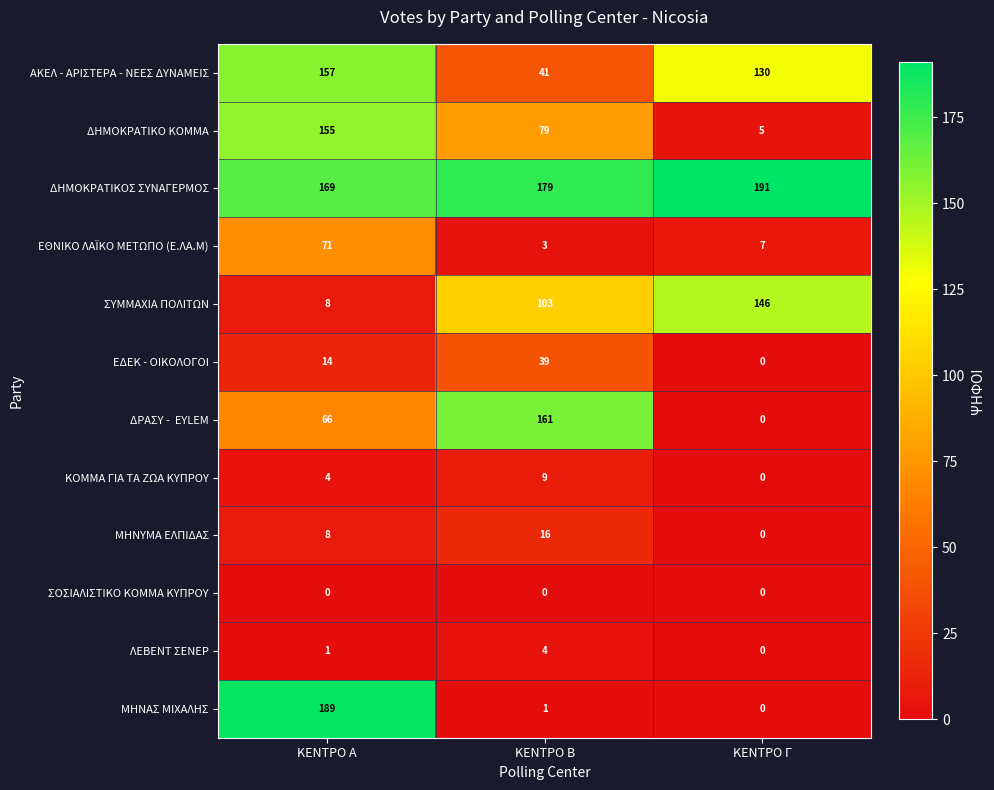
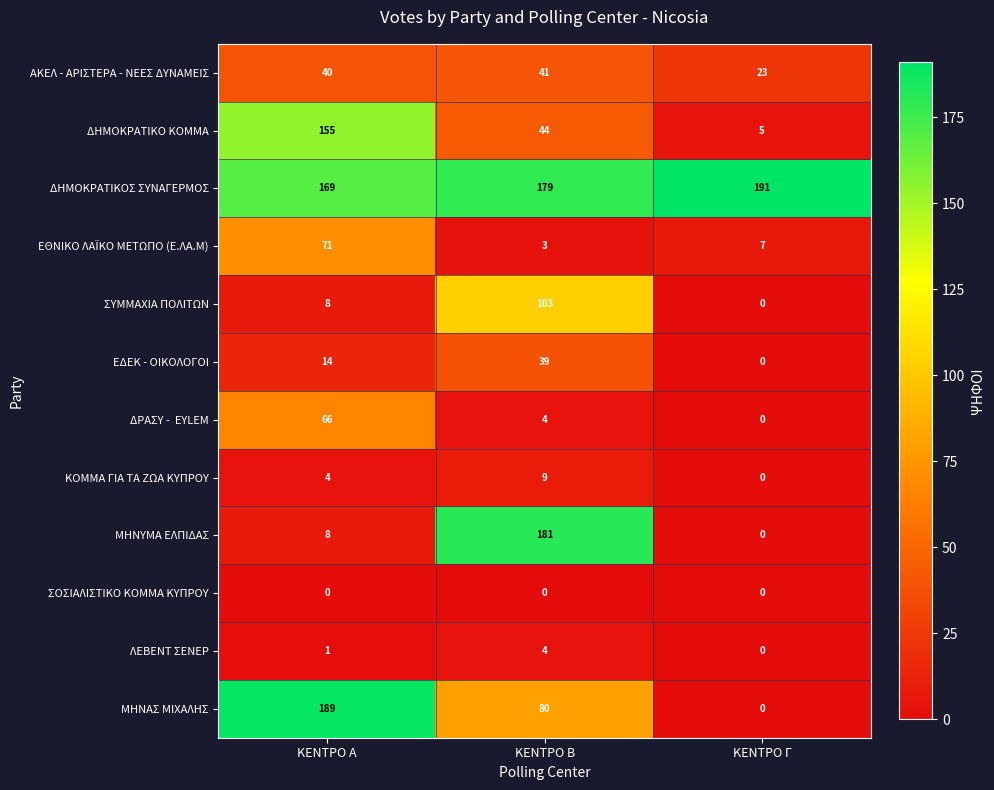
ΑΚΕΛ - ΑΡΙΣΤΕΡΑ - ΝΕΕΣ ΔΥΝΑΜΕΙΣ, ΚΕΝΤΡΟ Α: 157 -> 40
ΑΚΕΛ - ΑΡΙΣΤΕΡΑ - ΝΕΕΣ ΔΥΝΑΜΕΙΣ, ΚΕΝΤΡΟ Γ: 130 -> 23
ΔΗΜΟΚΡΑΤΙΚΟ ΚΟΜΜΑ, ΚΕΝΤΡΟ Β: 79 -> 44
ΣΥΜΜΑΧΙΑ ΠΟΛΙΤΩΝ, ΚΕΝΤΡΟ Γ: 146 -> 0
ΔΡΑΣΥ - EYLEM, ΚΕΝΤΡΟ Β: 161 -> 4
ΜΗΝΥΜΑ ΕΛΠΙΔΑΣ, ΚΕΝΤΡΟ Β: 16 -> 181
ΜΗΝΑΣ ΜΙΧΑΛΗΣ, ΚΕΝΤΡΟ Β: 1 -> 80
